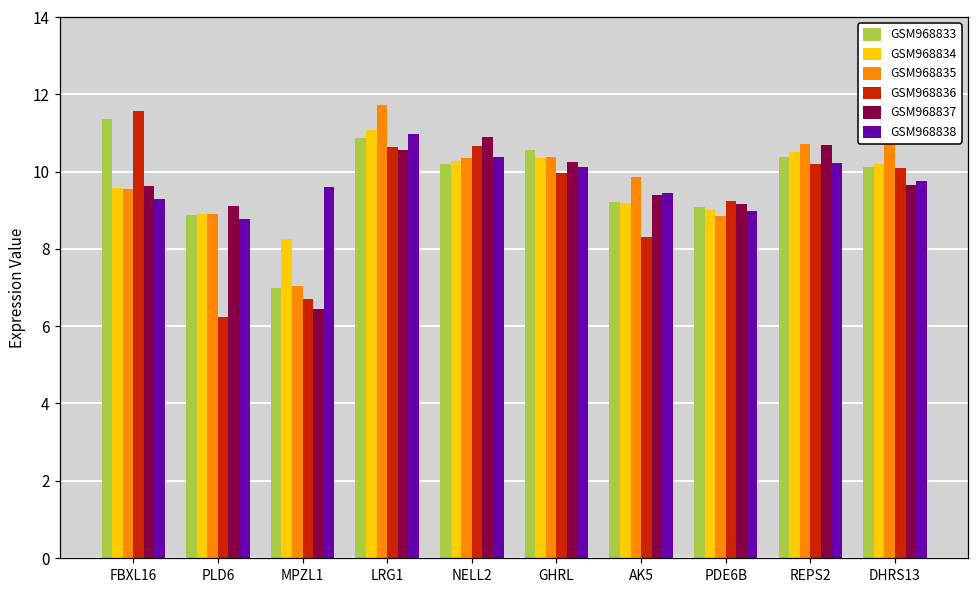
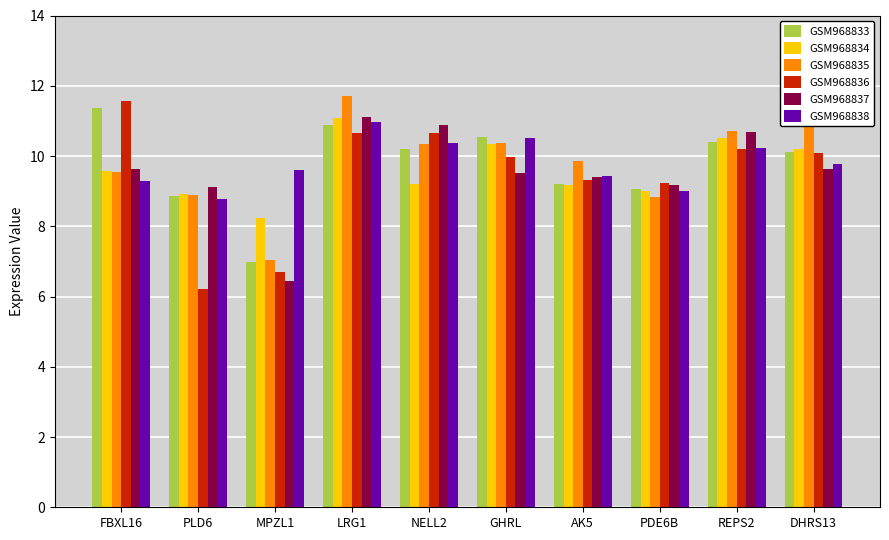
GSM968837, LRG1: 10.6 -> 11.1
GSM968834, NELL2: 10.3 -> 9.2
GSM968837, GHRL: 10.2 -> 9.5
GSM968838, GHRL: 10.1 -> 10.5
GSM968836, AK5: 8.3 -> 9.3
